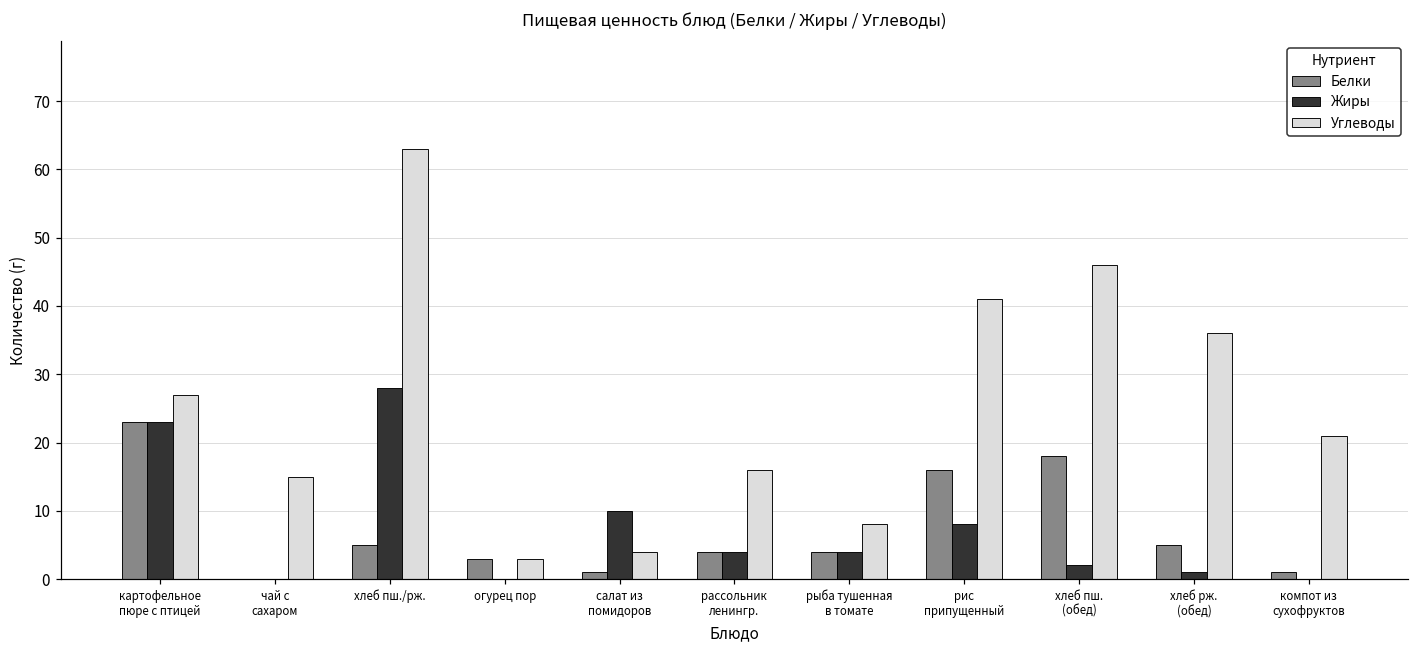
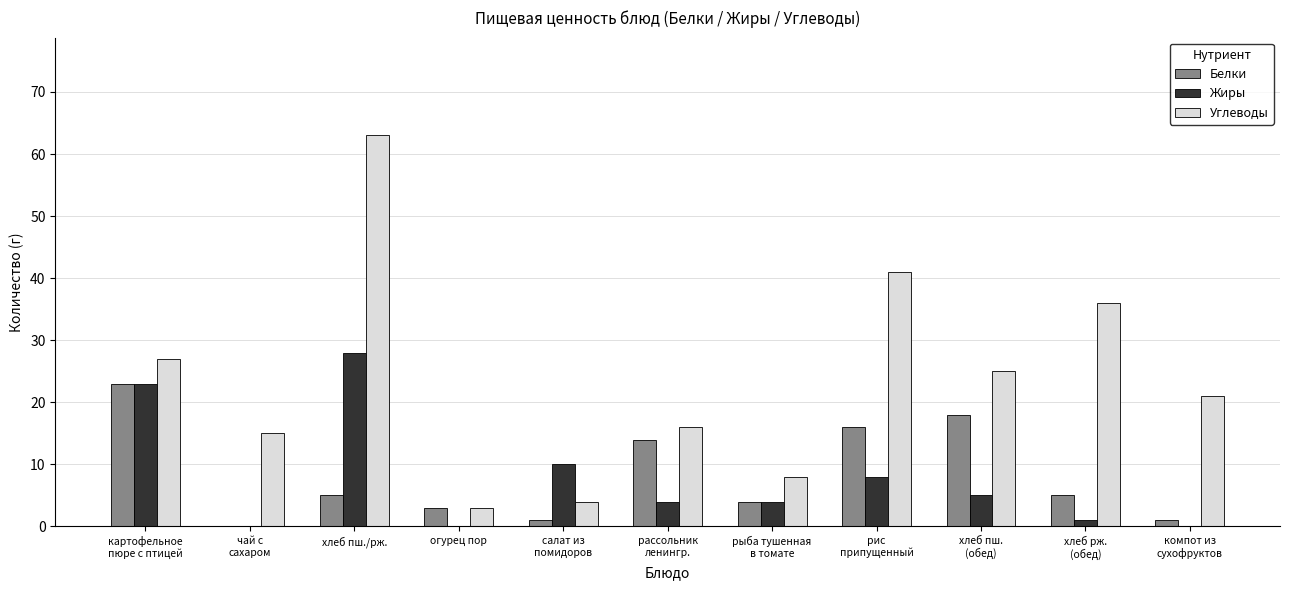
Белки, рассольник ленингр.: 4 -> 14
Жиры, хлеб пш. (обед): 2 -> 5
Углеводы, хлеб пш. (обед): 46 -> 25
